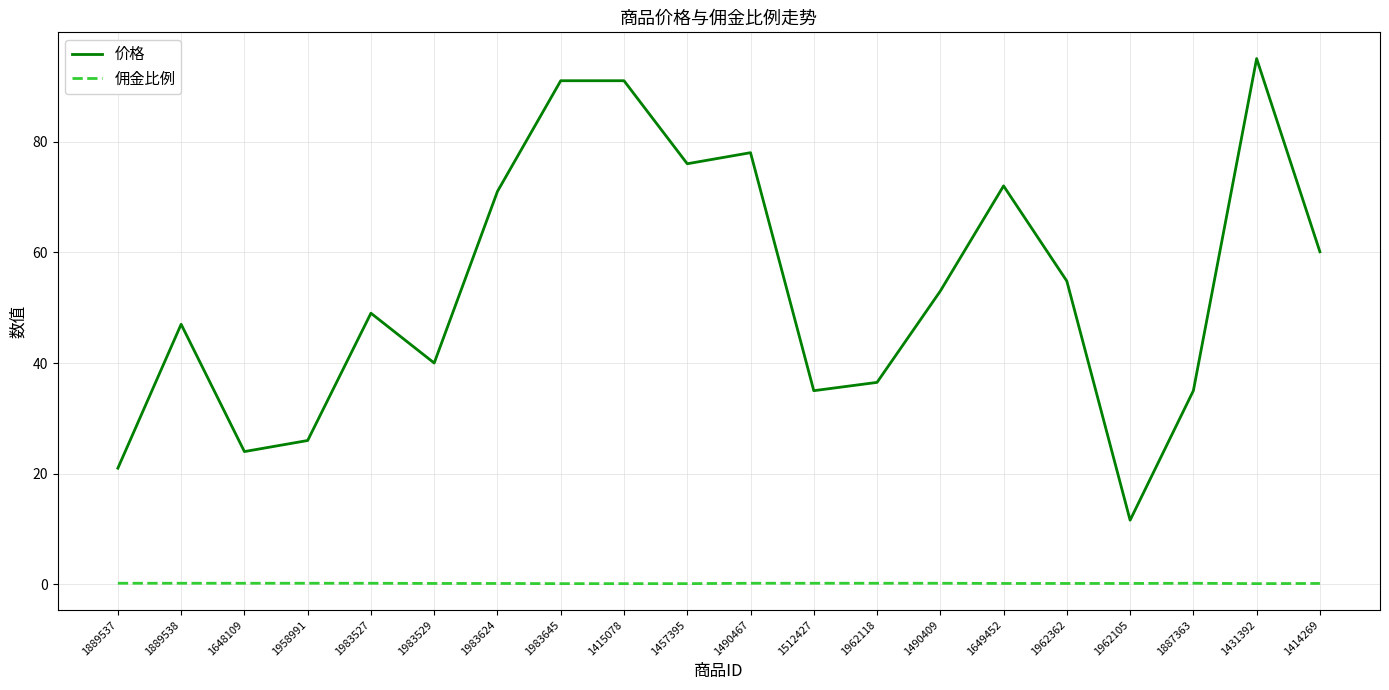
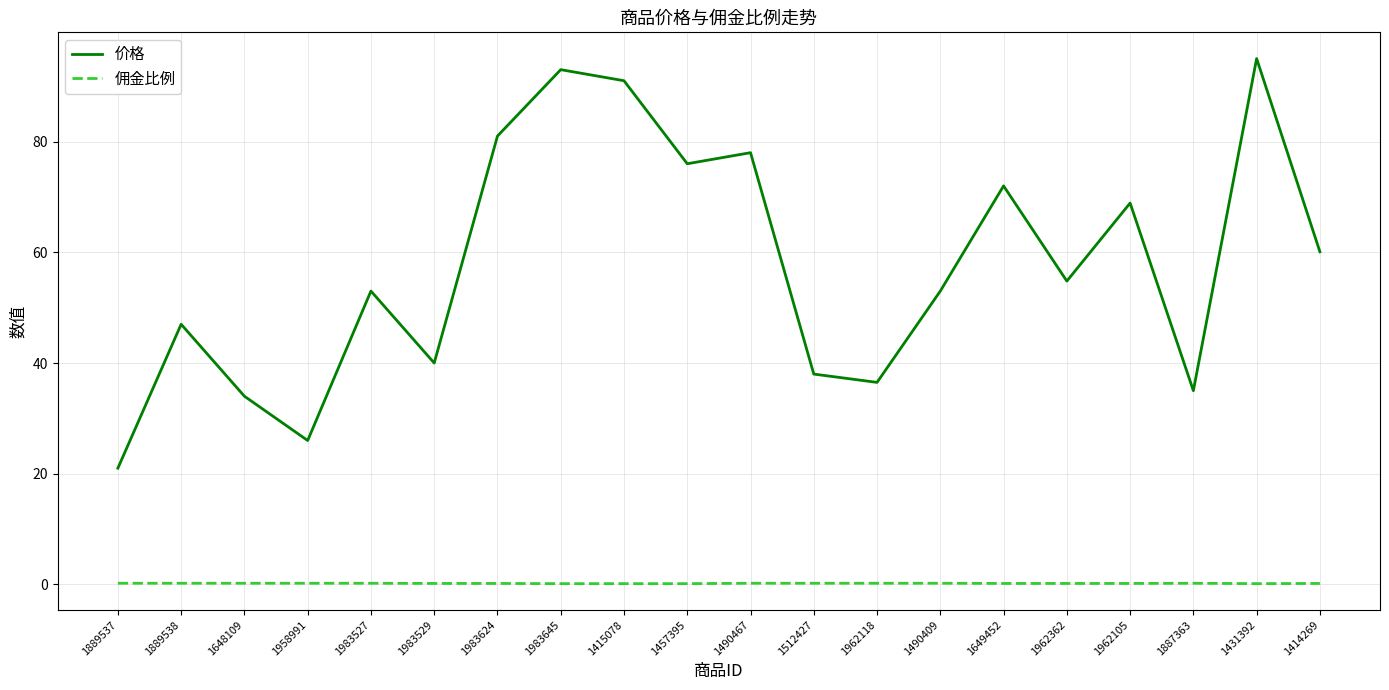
价格, 1648109: 24 -> 34
价格, 1983527: 49 -> 53
价格, 1983624: 71 -> 81
价格, 1983645: 91 -> 93
价格, 1512427: 35 -> 38
价格, 1962105: 12 -> 69
